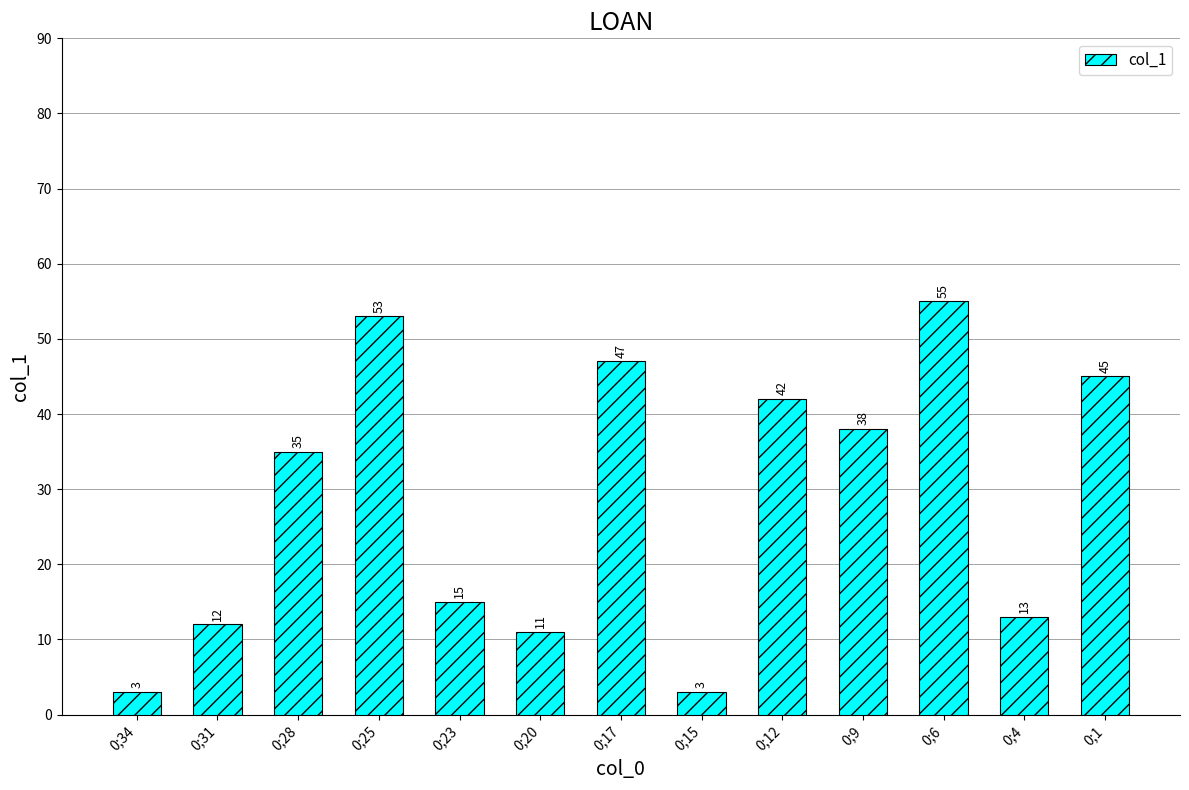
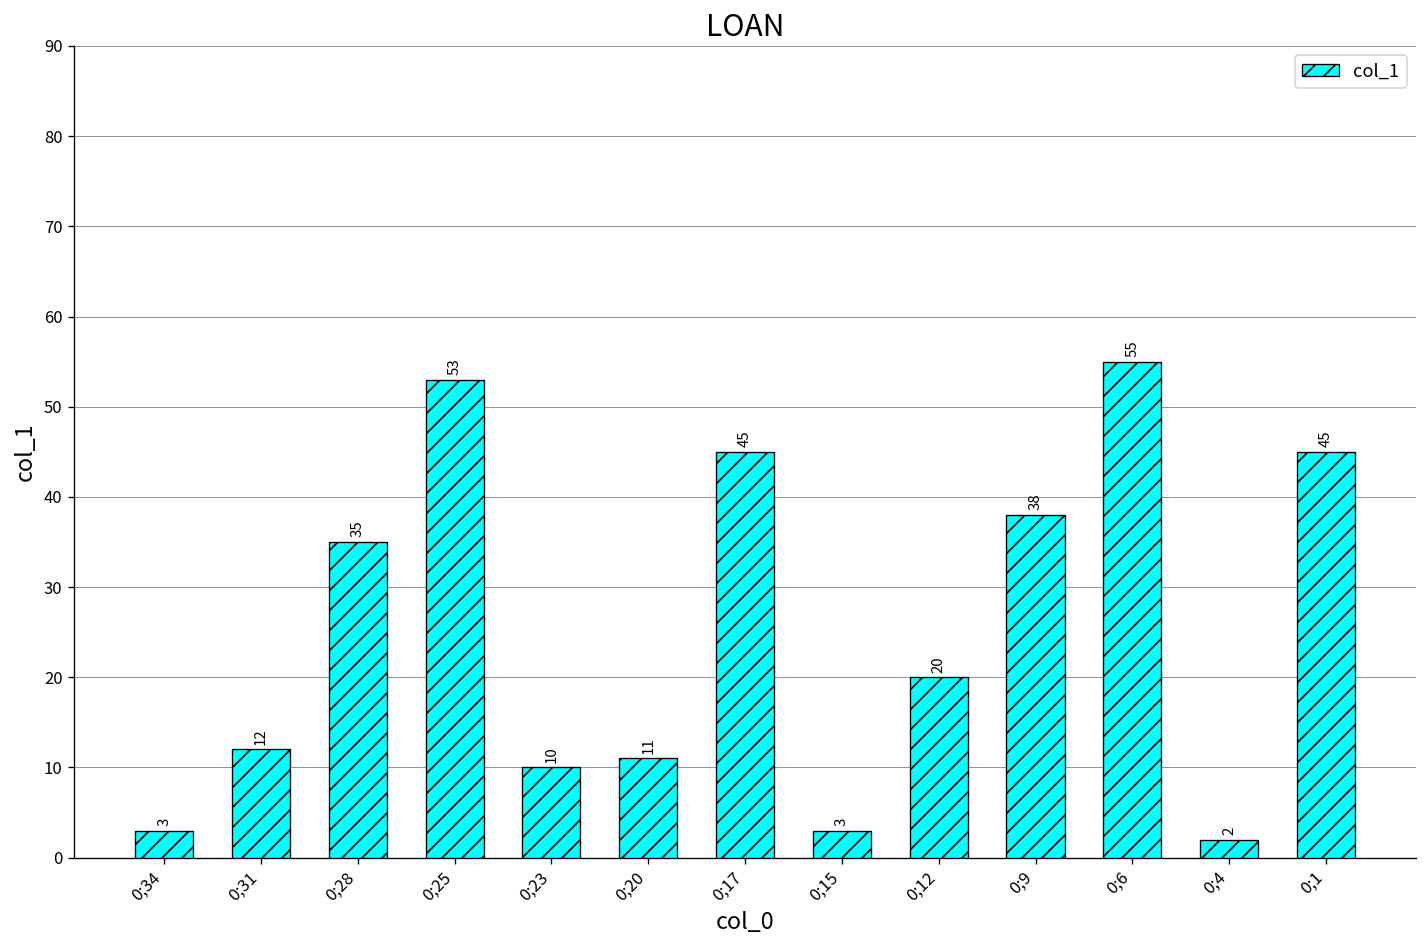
0;23: 15 -> 10
0;17: 47 -> 45
0;12: 42 -> 20
0;4: 13 -> 2
